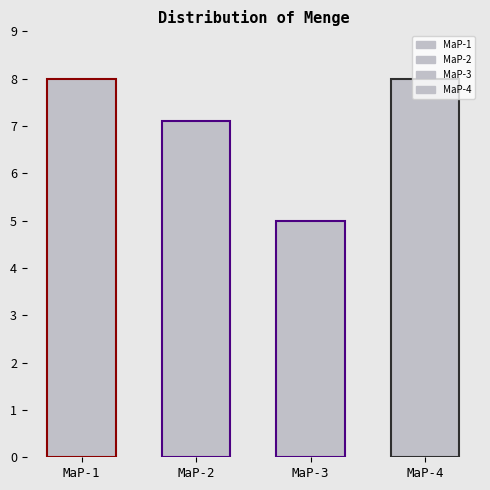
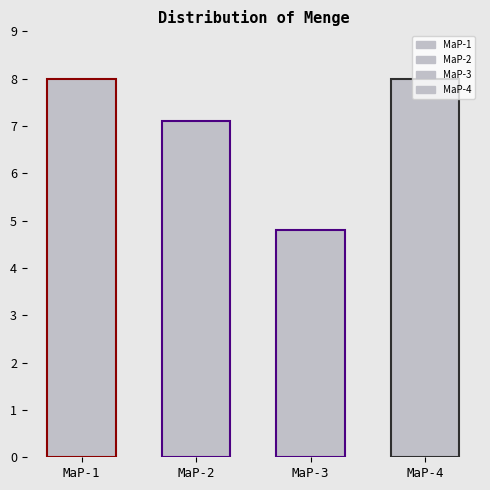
MaP-3: 5.0 -> 4.8
